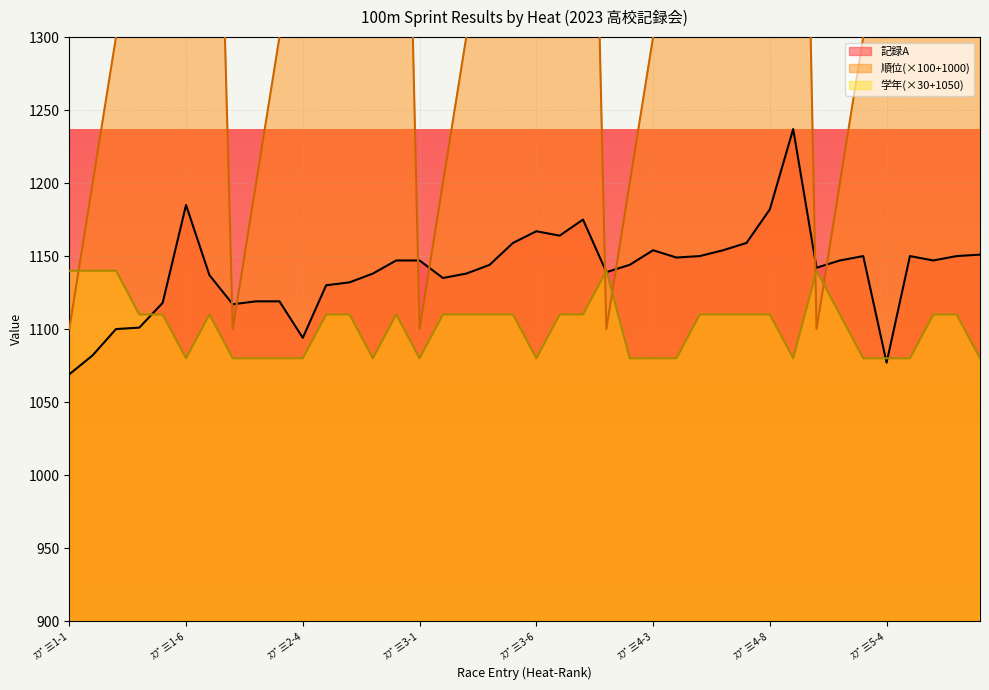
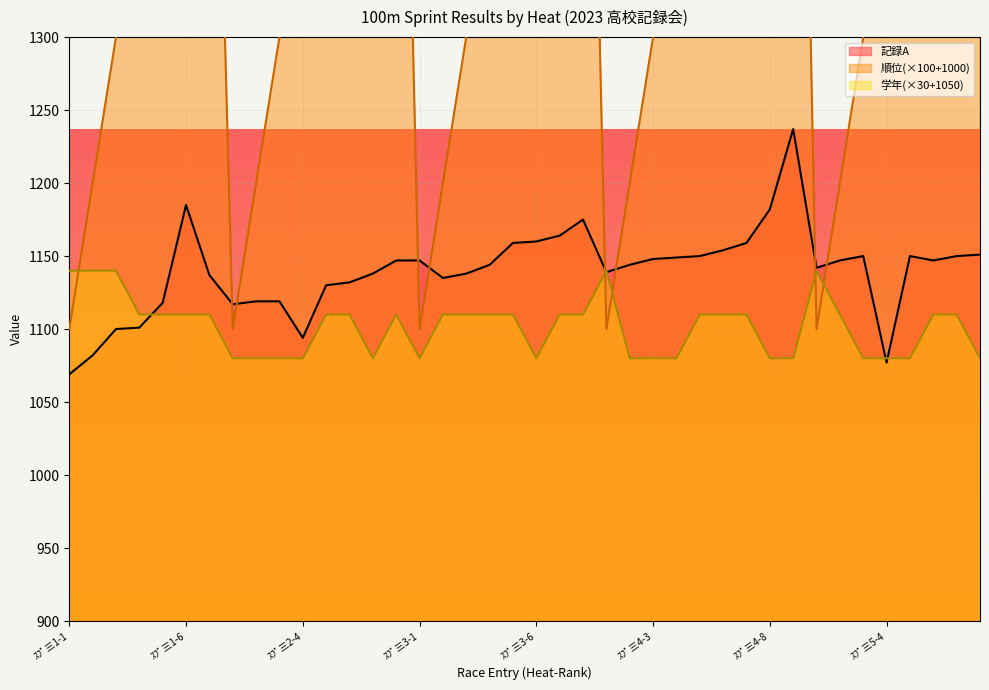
学年(×30+1050), ｽﾌﾟ三1-6: 1080 -> 1110
記録A, ｽﾌﾟ三3-6: 1167 -> 1160
記録A, ｽﾌﾟ三4-3: 1154 -> 1148
学年(×30+1050), ｽﾌﾟ三4-8: 1110 -> 1080
